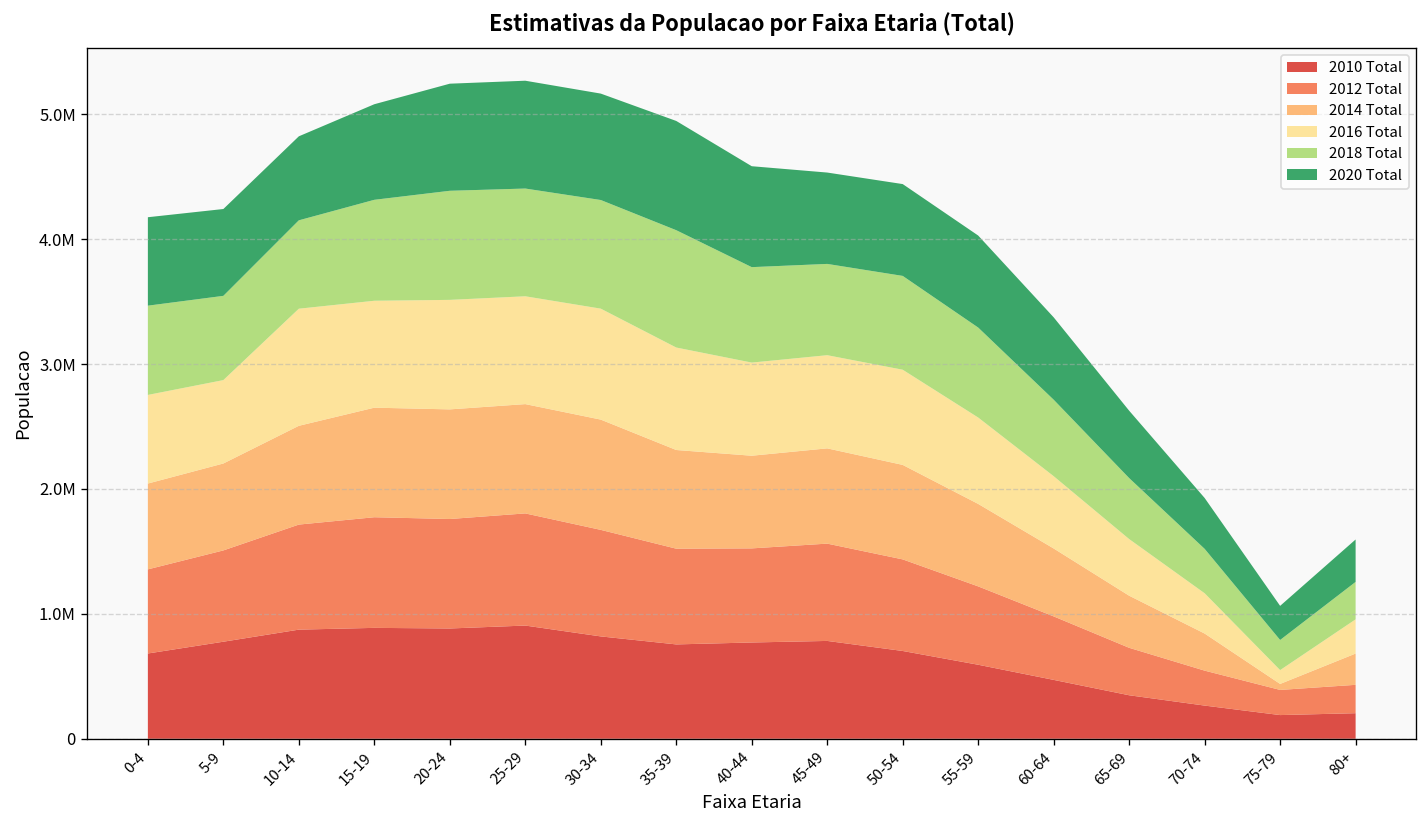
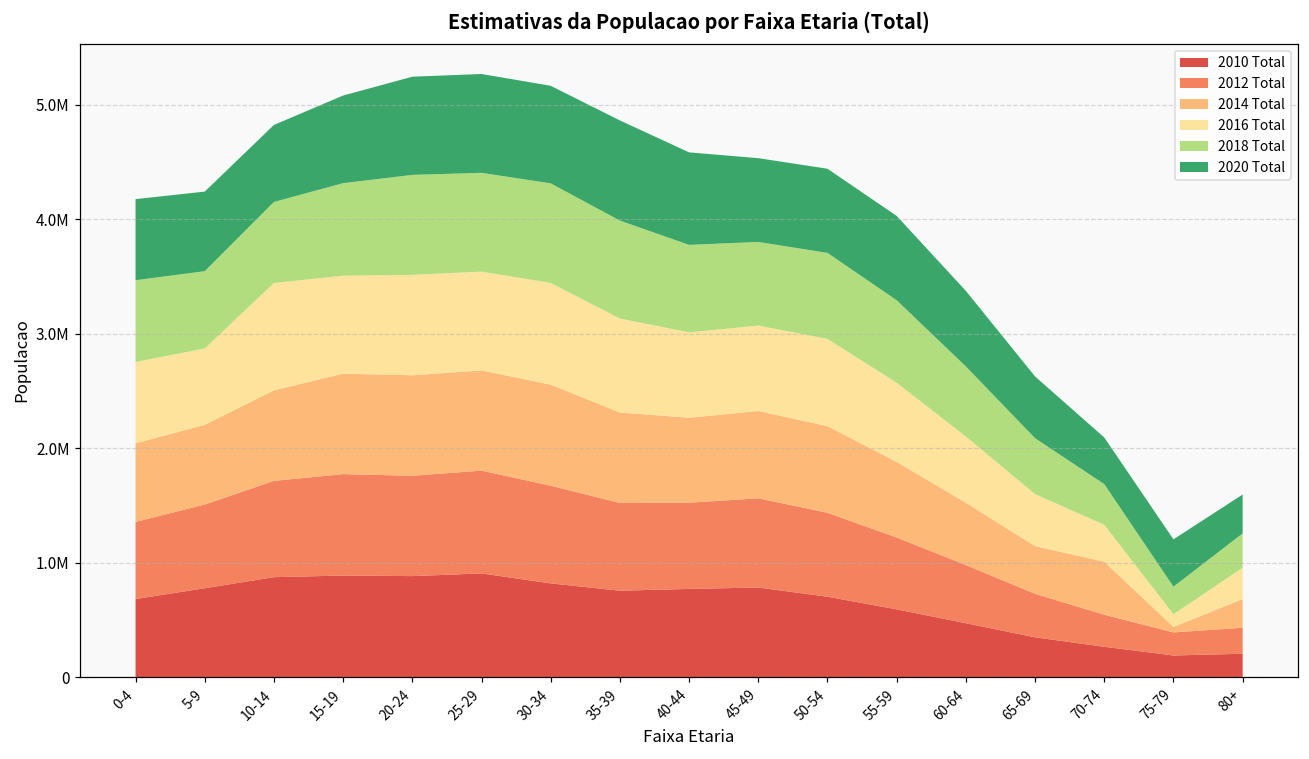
2018 Total, 35-39: 940000 -> 860000
2014 Total, 70-74: 300000 -> 460000
2020 Total, 75-79: 270000 -> 410000
